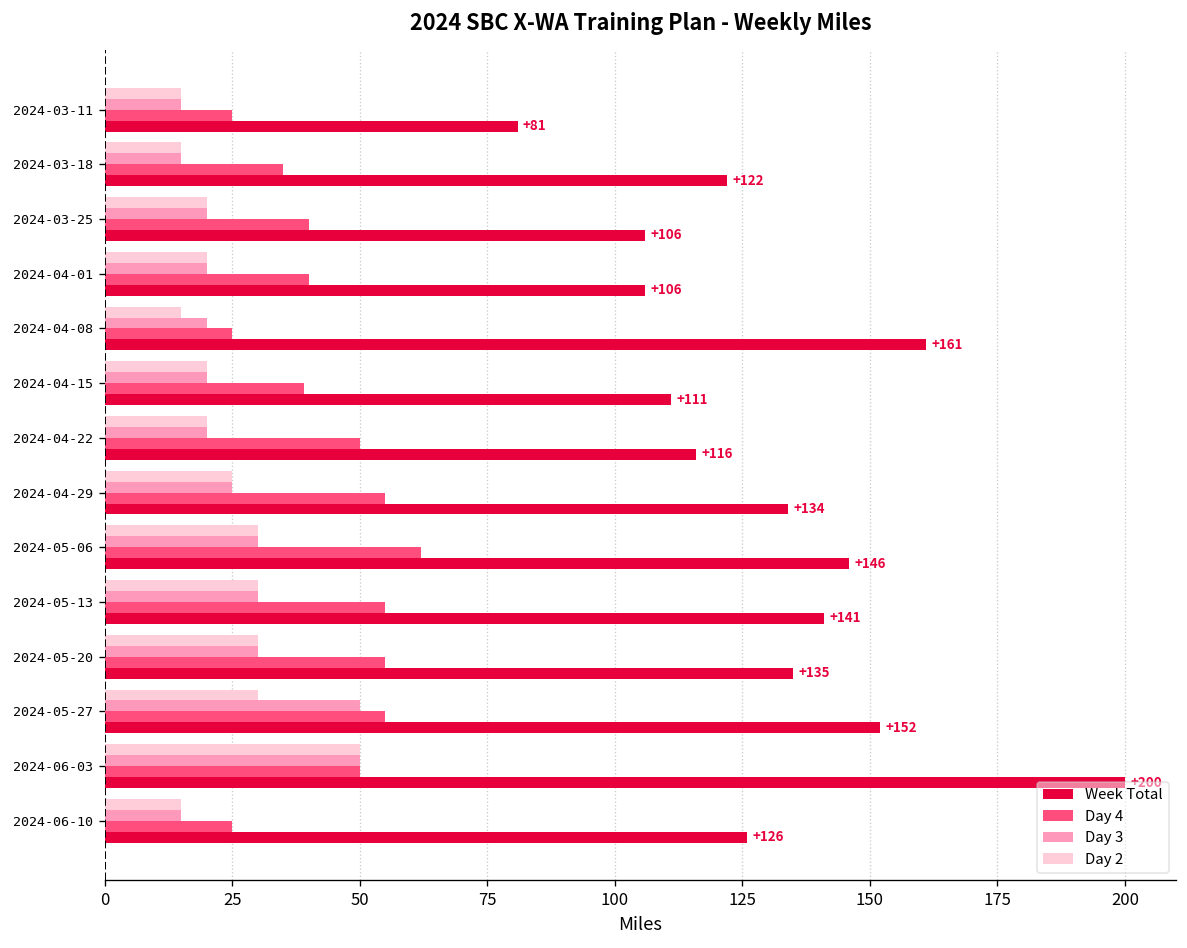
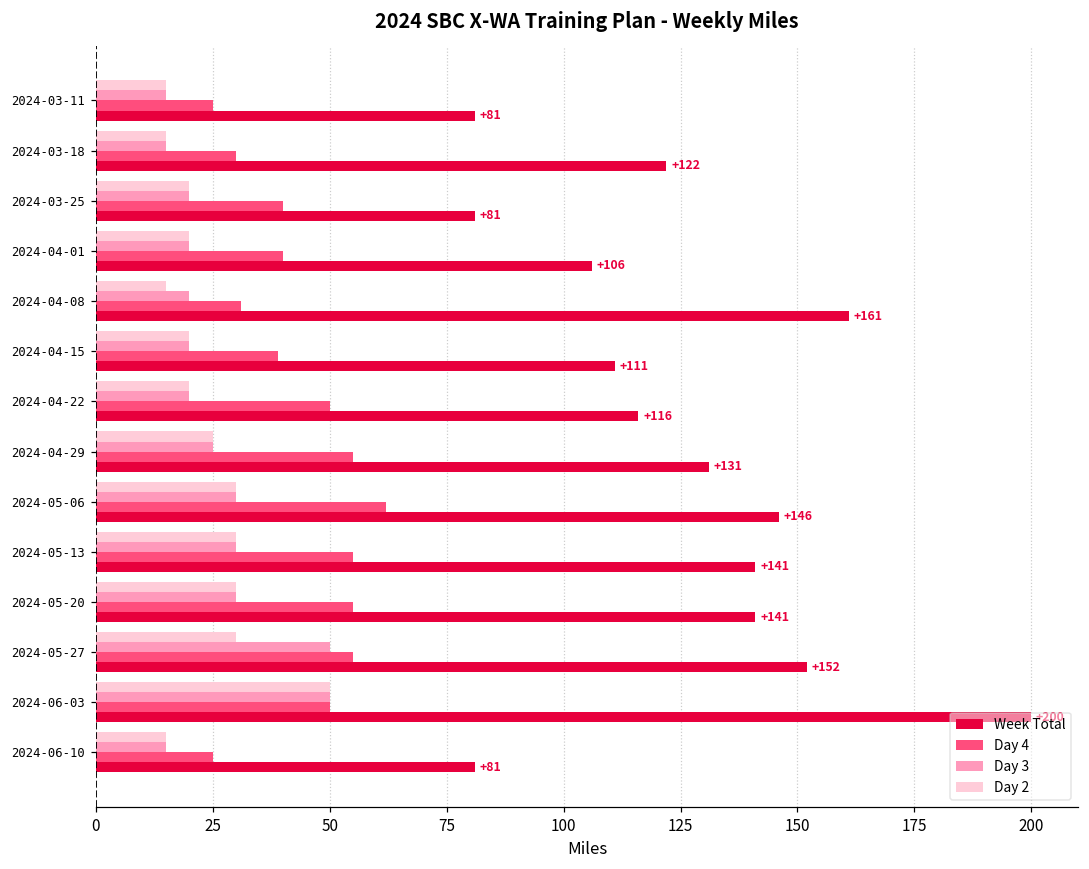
Day 4, 2024-03-18: 35 -> 30
Week Total, 2024-03-25: +106 -> +81
Day 4, 2024-04-08: 25 -> 31
Week Total, 2024-04-29: +134 -> +131
Week Total, 2024-05-20: +135 -> +141
Week Total, 2024-06-10: +126 -> +81
